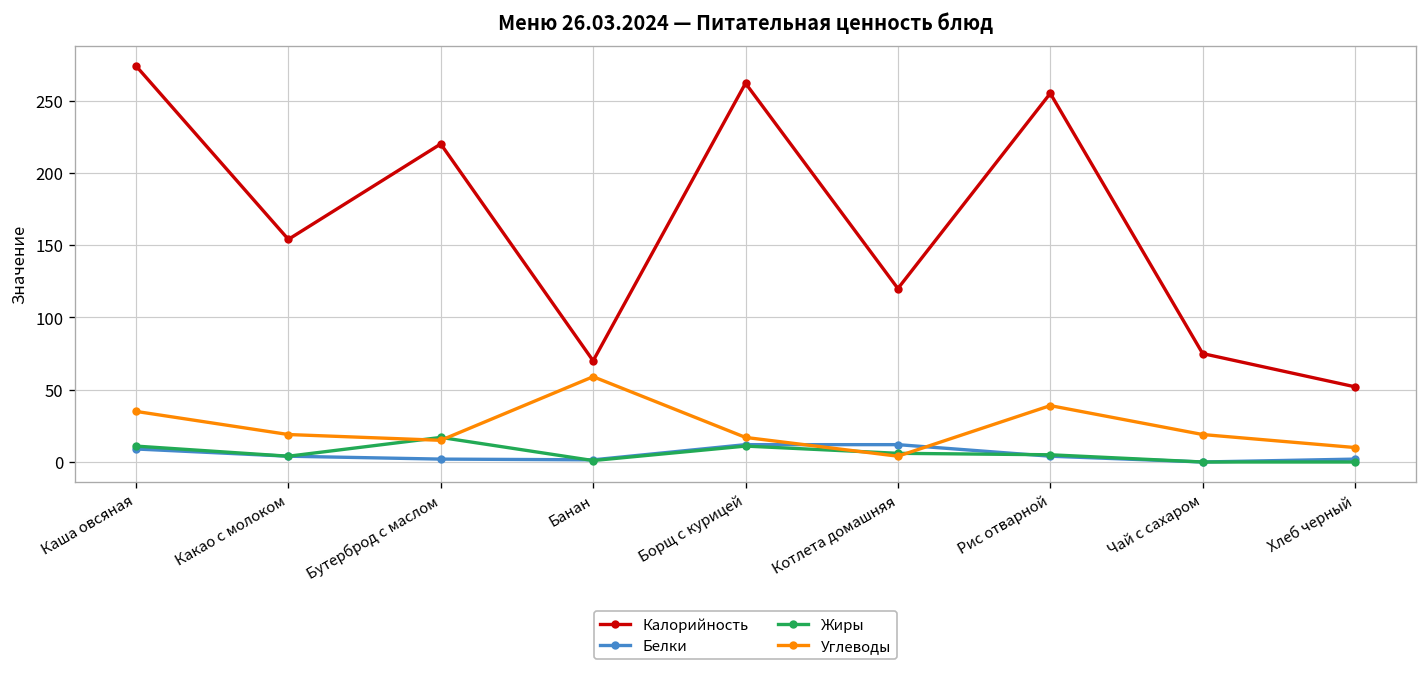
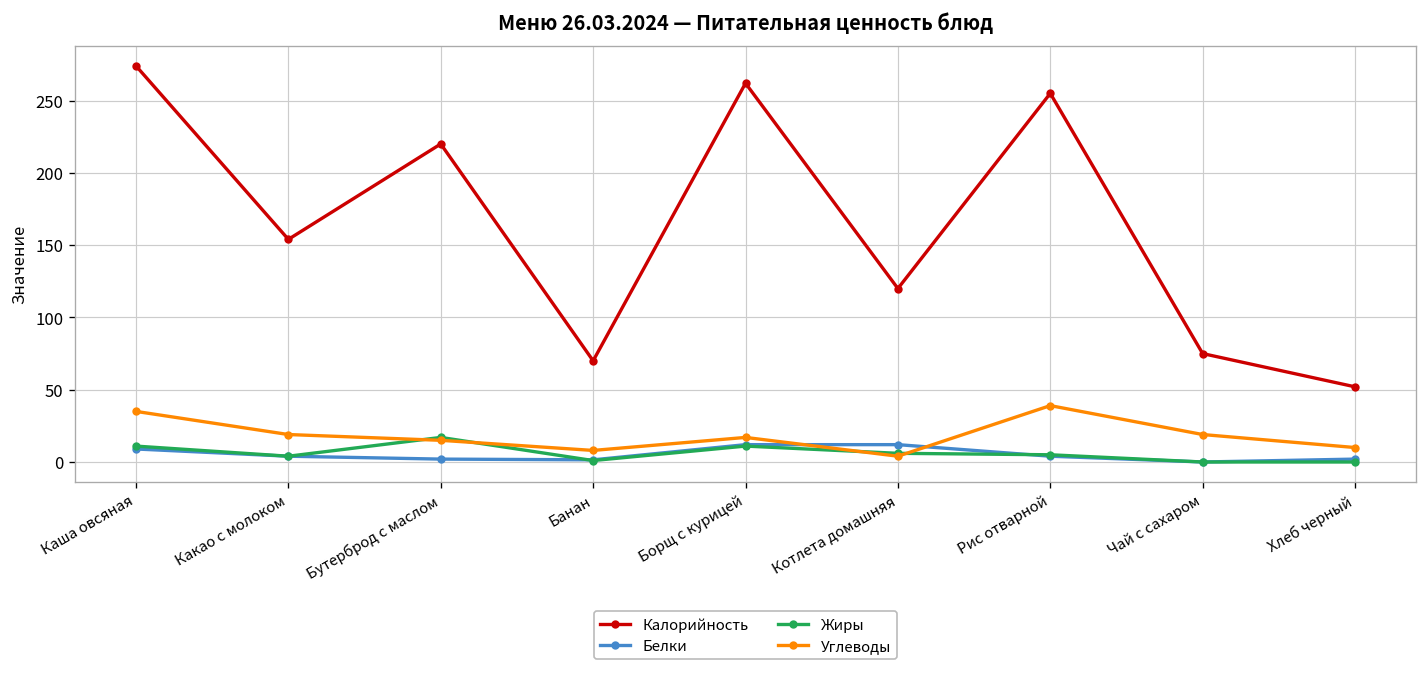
Углеводы, Банан: 59 -> 8
